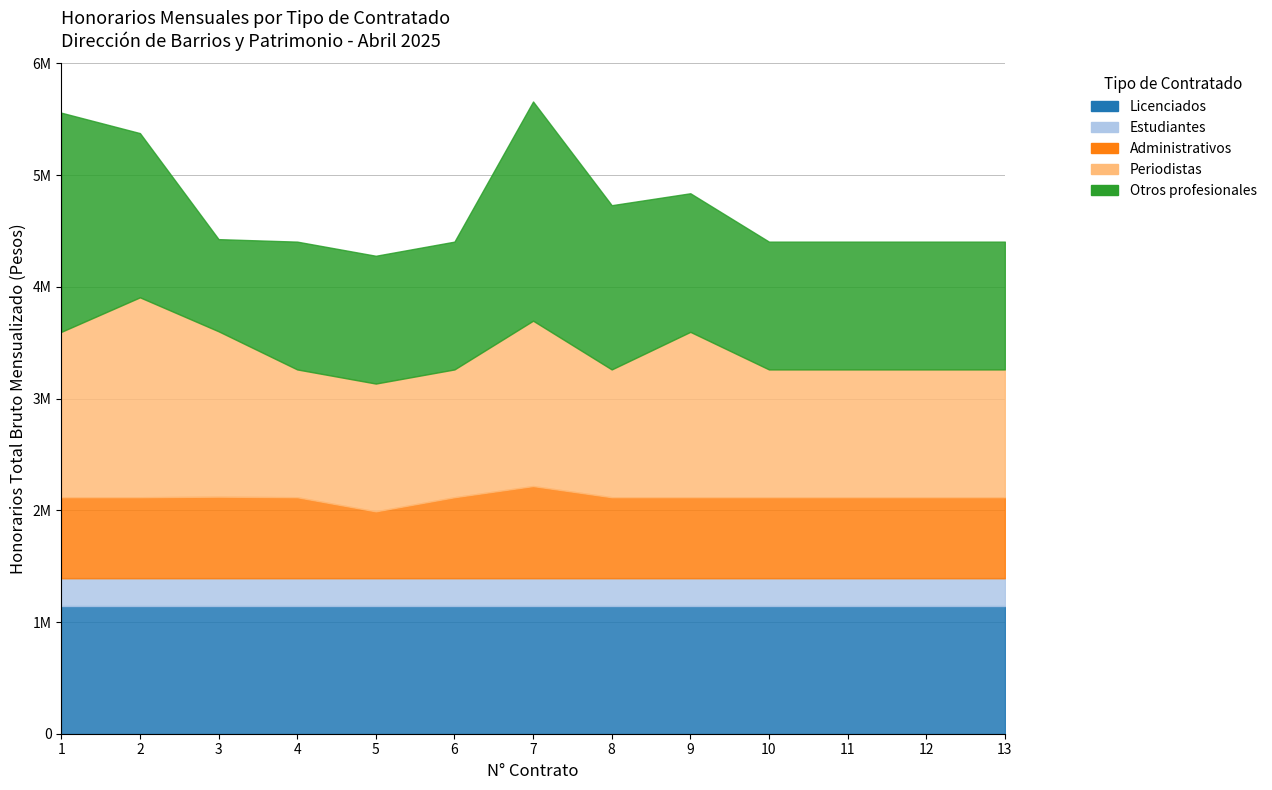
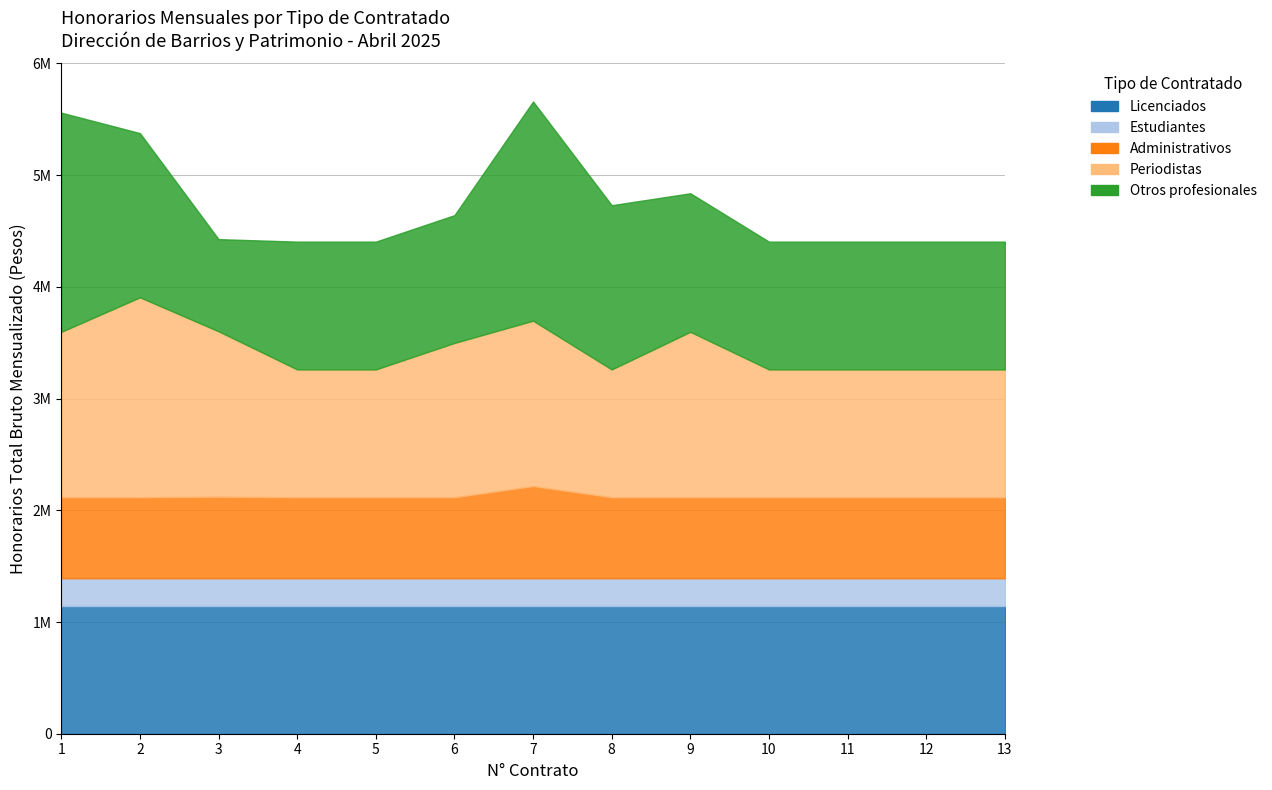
Administrativos, 5: 600000 -> 730000
Periodistas, 6: 1140000 -> 1380000
